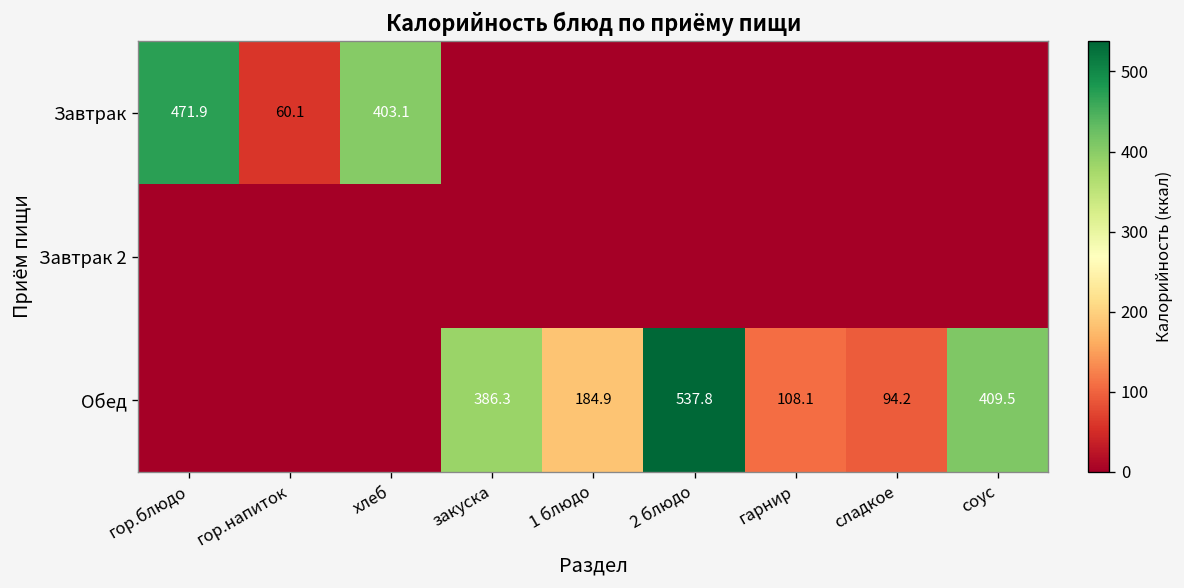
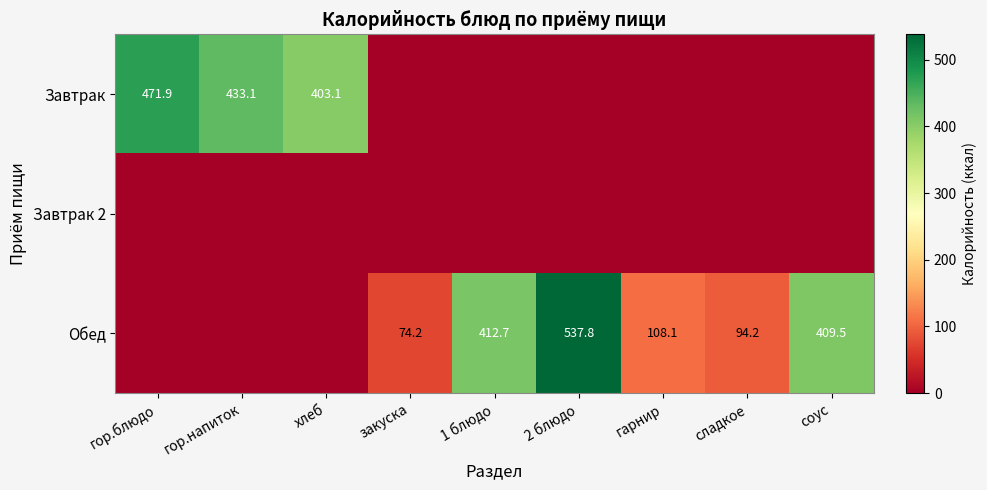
Завтрак, гор.напиток: 60.1 -> 433.1
Обед, закуска: 386.3 -> 74.2
Обед, 1 блюдо: 184.9 -> 412.7
